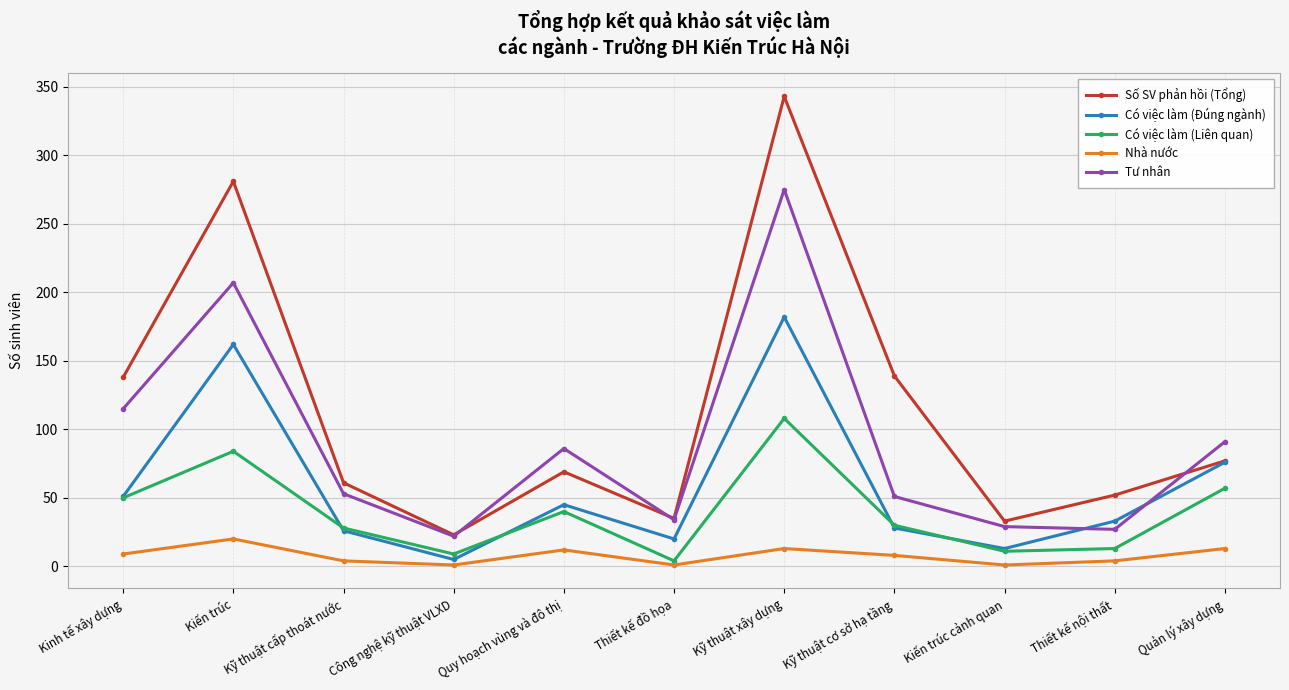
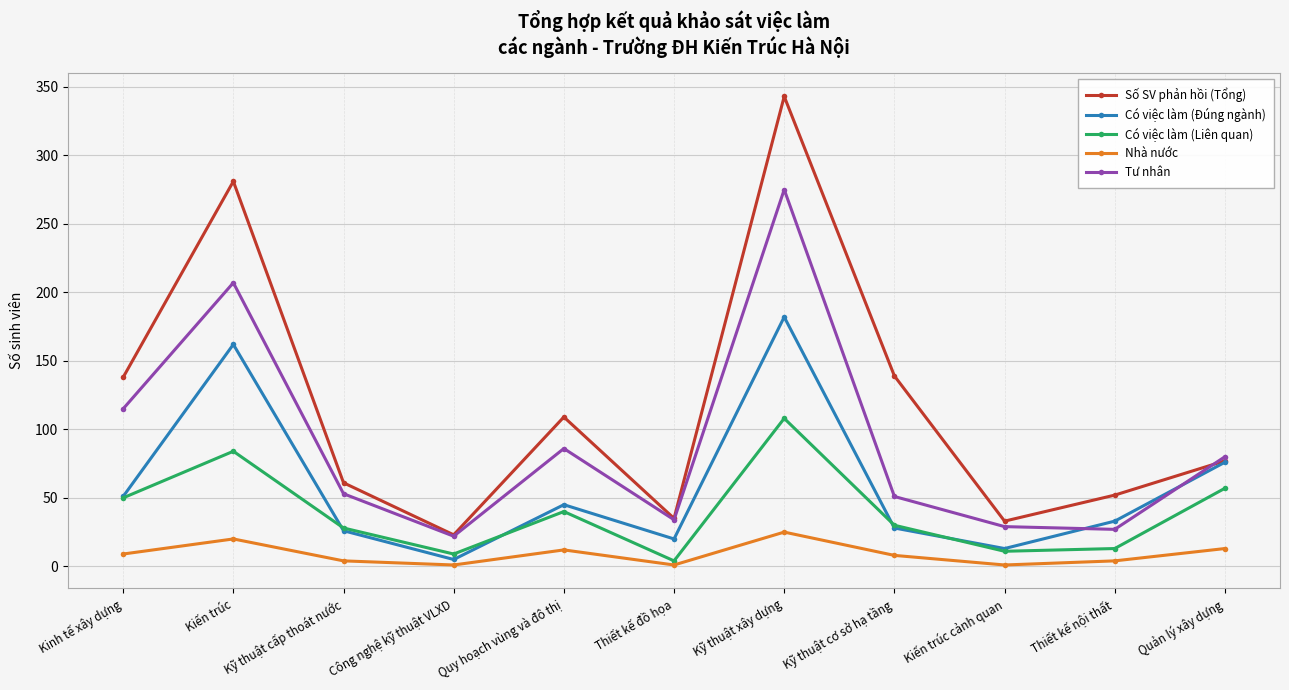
Số SV phản hồi (Tổng), Quy hoạch vùng và đô thị: 69 -> 109
Nhà nước, Kỹ thuật xây dựng: 13 -> 25
Tư nhân, Quản lý xây dựng: 91 -> 80
